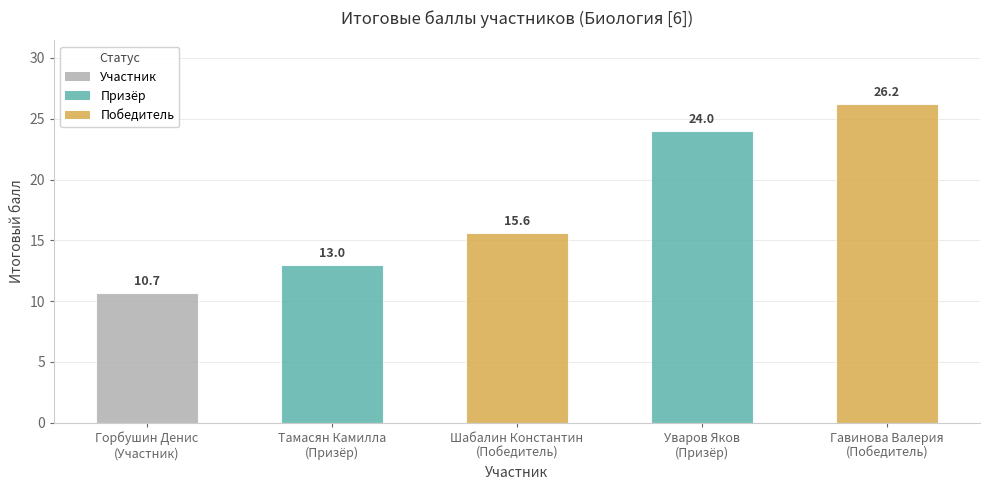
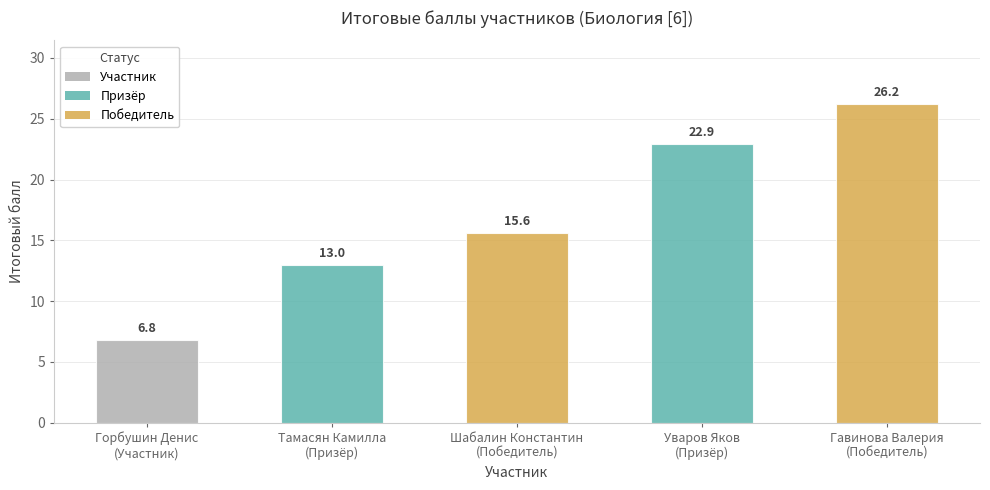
Горбушин Денис (Участник): 10.7 -> 6.8
Уваров Яков (Призёр): 24.0 -> 22.9
